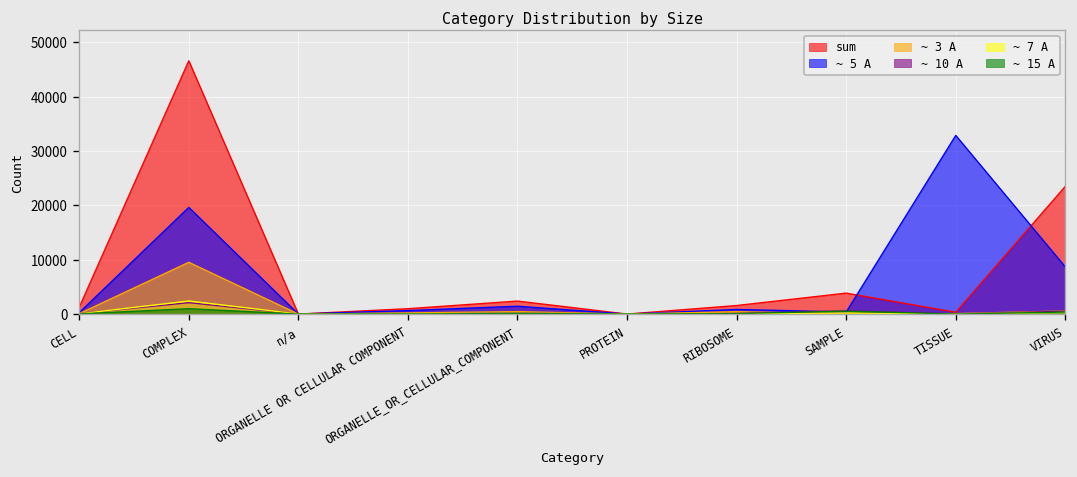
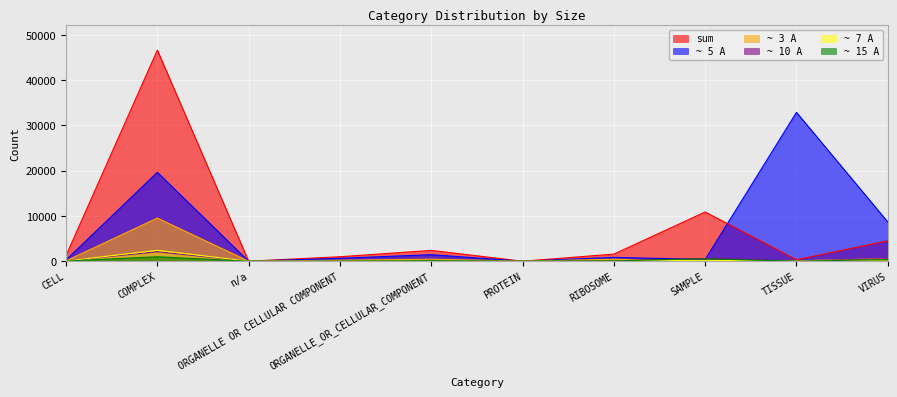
sum, SAMPLE: 4000 -> 11000
sum, VIRUS: 24000 -> 5000
